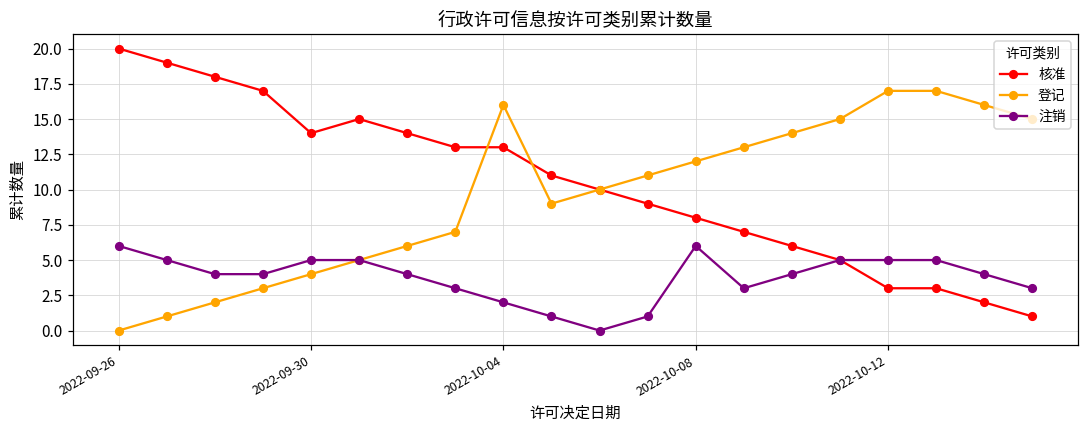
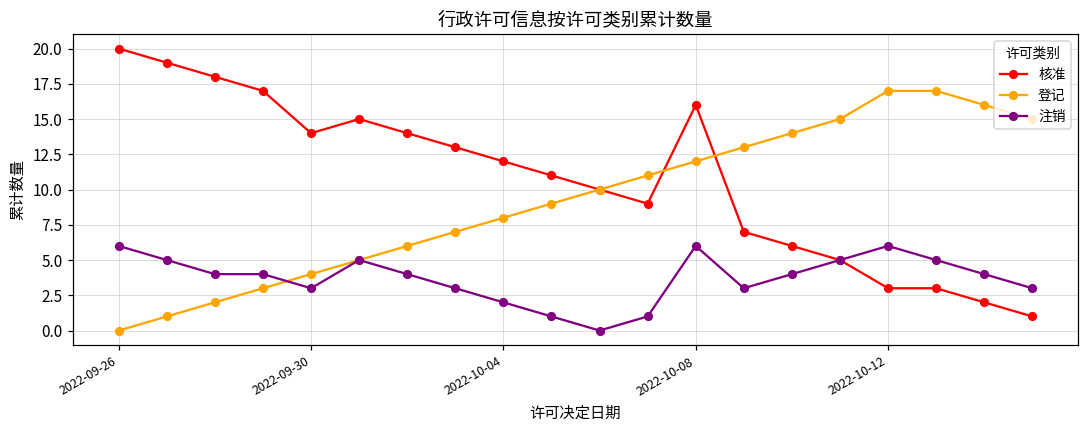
注销, 2022-09-30: 5 -> 3
核准, 2022-10-04: 13 -> 12
登记, 2022-10-04: 16 -> 8
核准, 2022-10-08: 8 -> 16
注销, 2022-10-12: 5 -> 6
